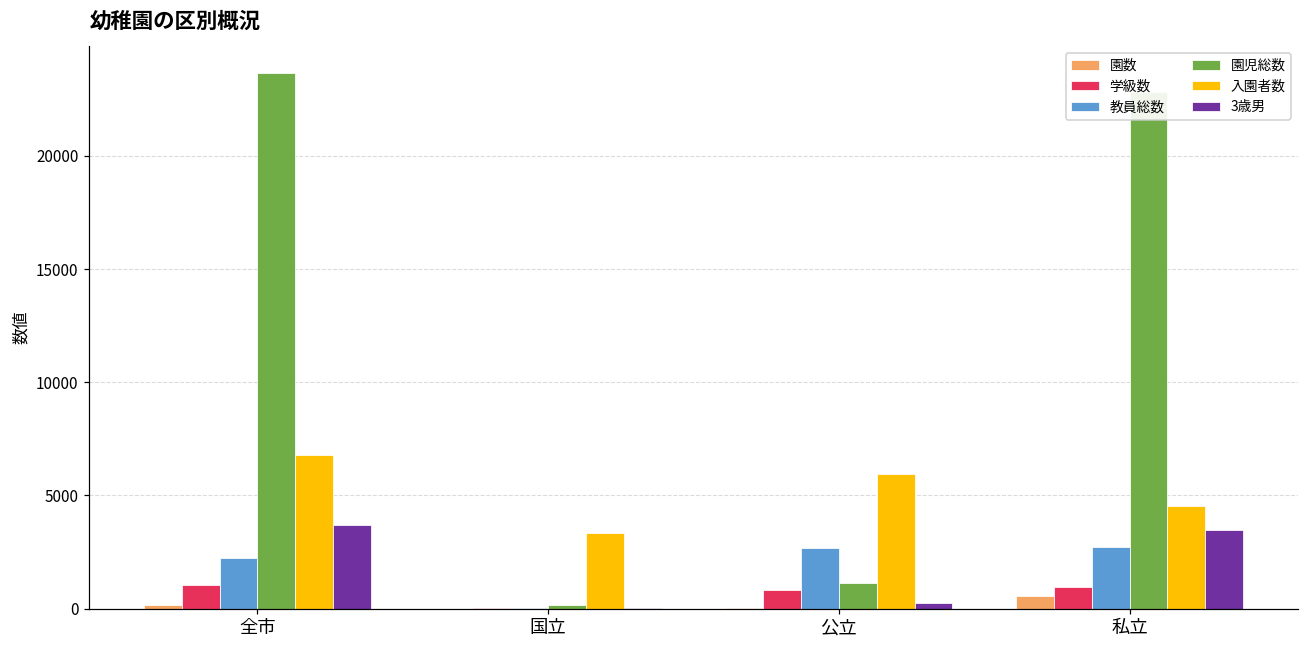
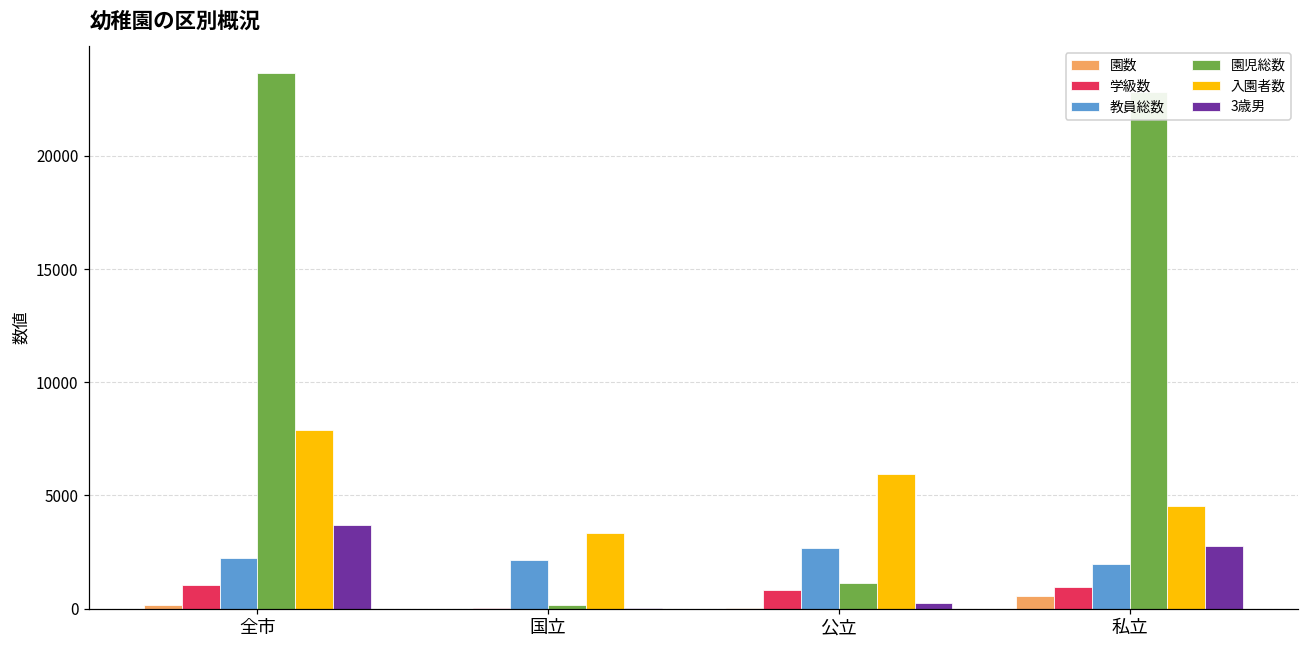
入園者数, 全市: 6800 -> 7900
教員総数, 国立: 0 -> 2100
教員総数, 私立: 2700 -> 2000
3歳男, 私立: 3500 -> 2700
